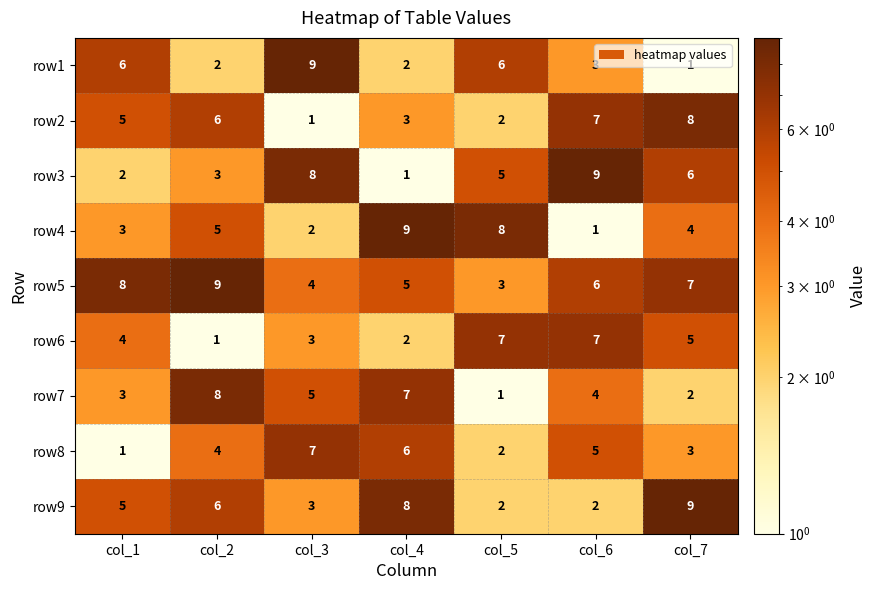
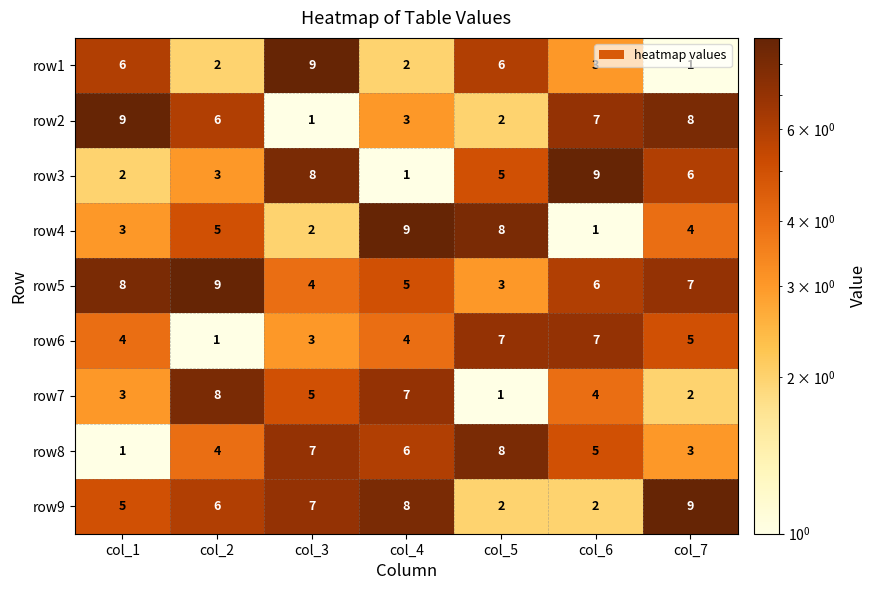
row2, col_1: 5 -> 9
row6, col_4: 2 -> 4
row8, col_5: 2 -> 8
row9, col_3: 3 -> 7
